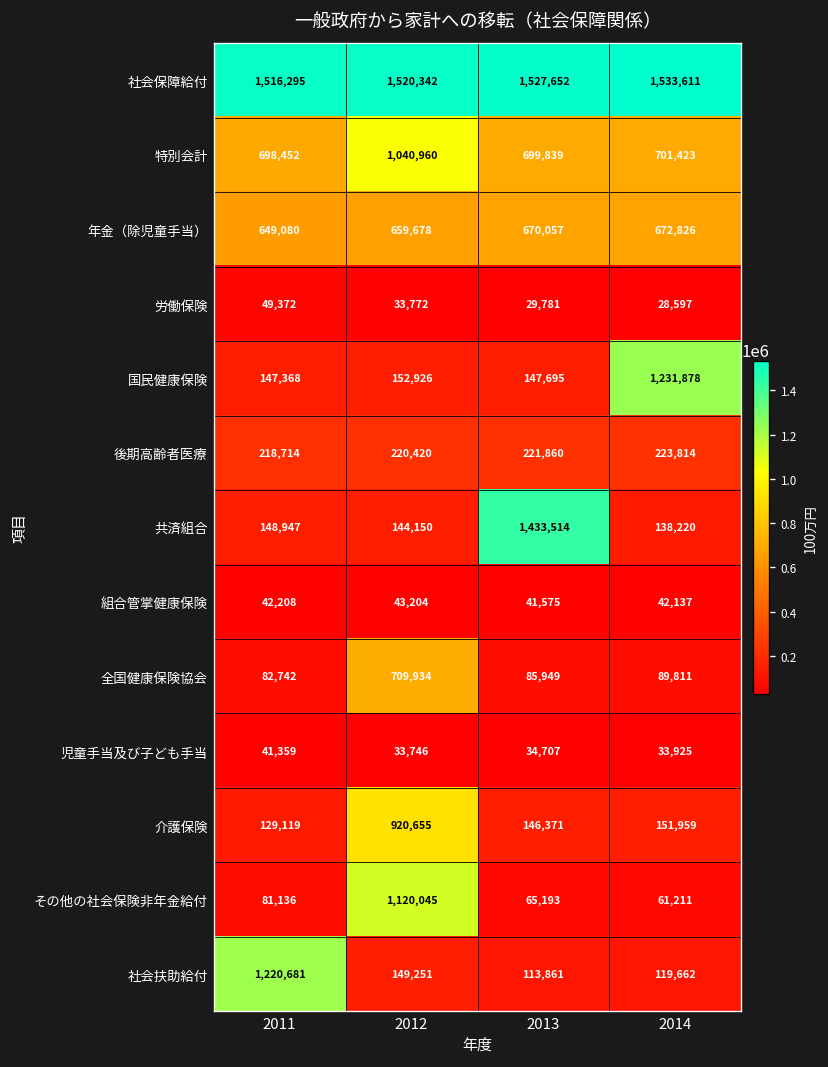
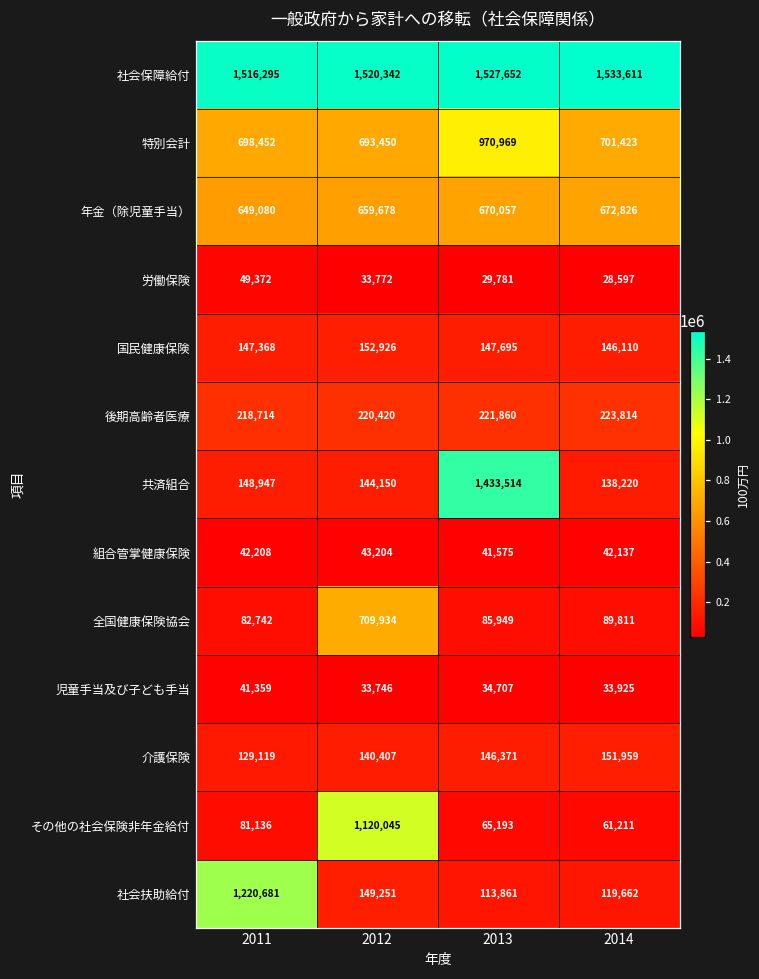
特別会計, 2012: 1,040,960 -> 693,450
特別会計, 2013: 699,839 -> 970,969
国民健康保険, 2014: 1,231,878 -> 146,110
介護保険, 2012: 920,655 -> 140,407
